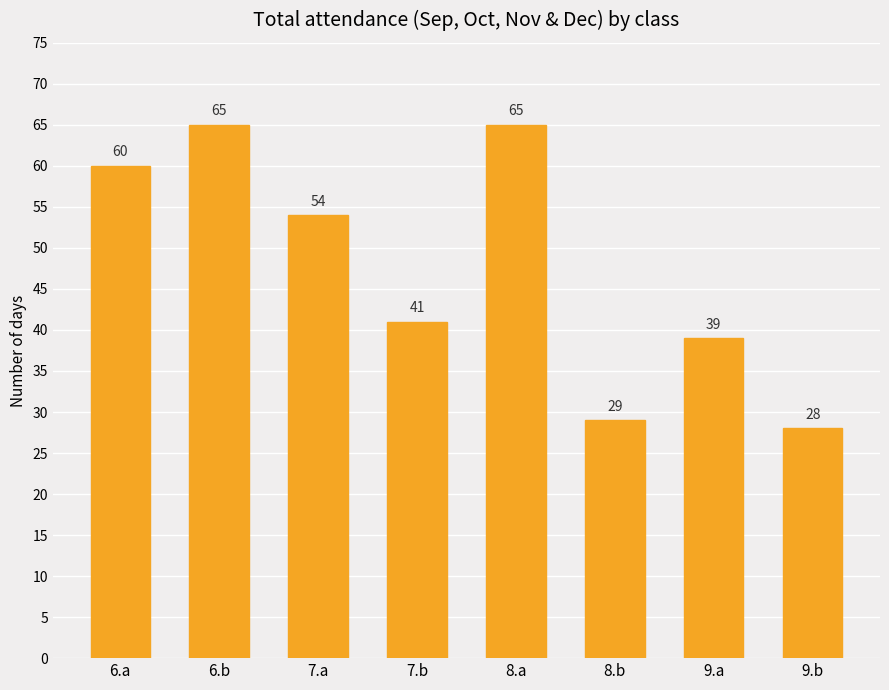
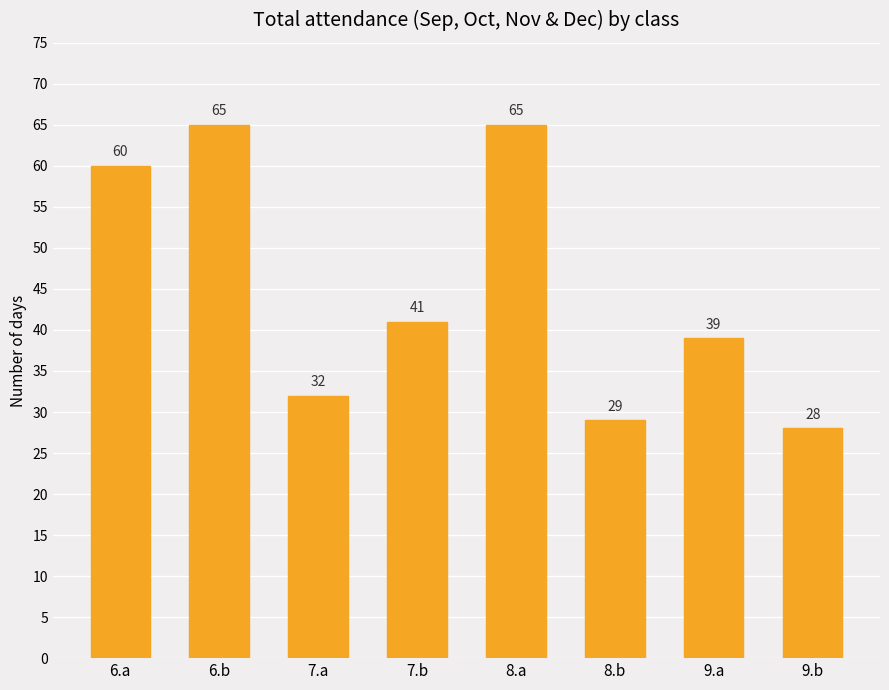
7.a: 54 -> 32
